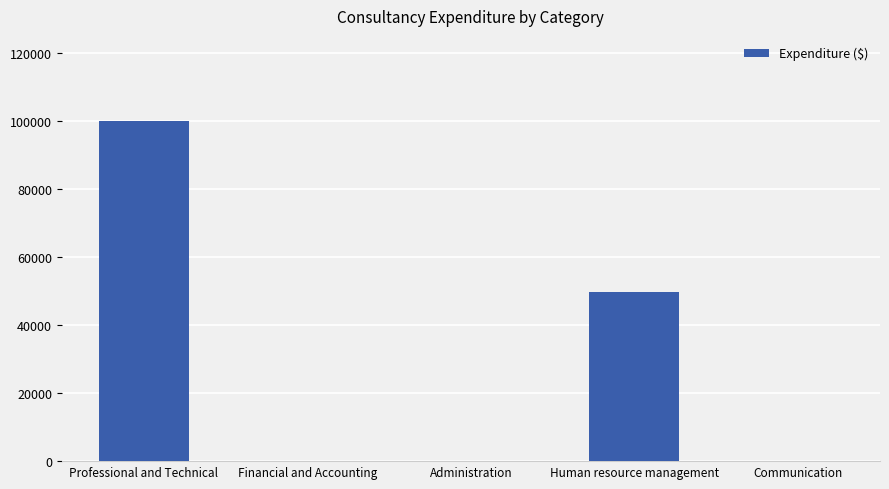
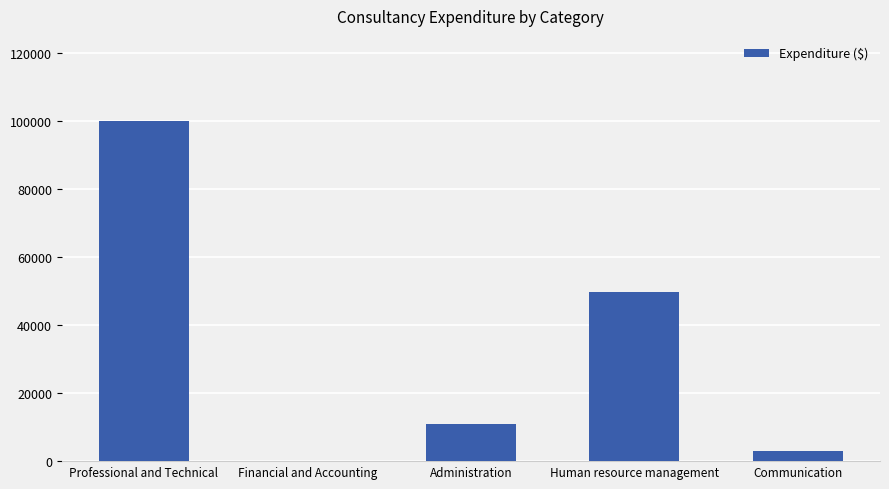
Administration: 0 -> 11000
Communication: 0 -> 3000
